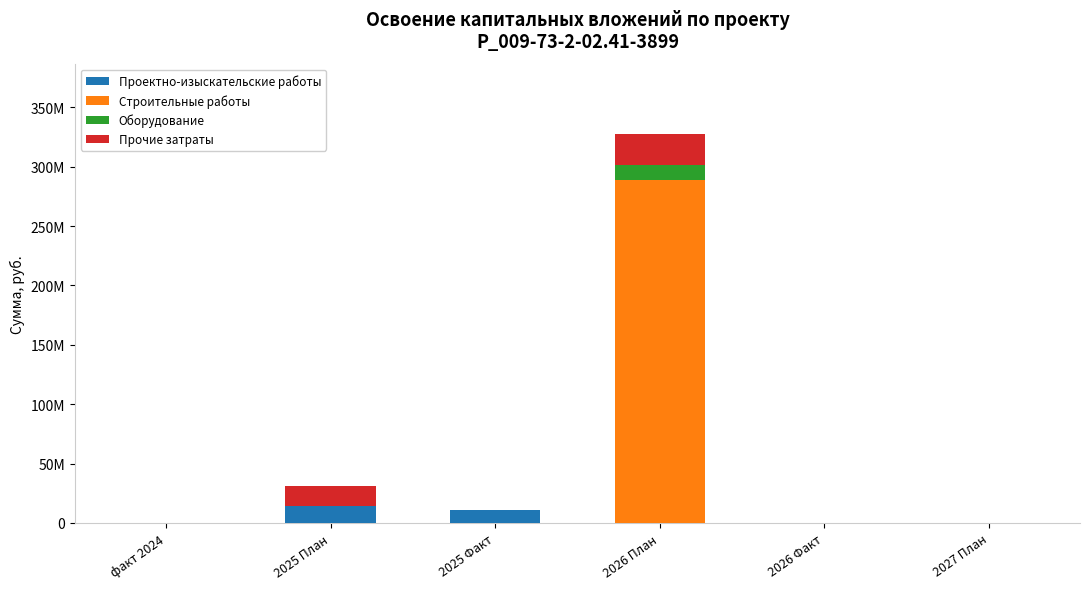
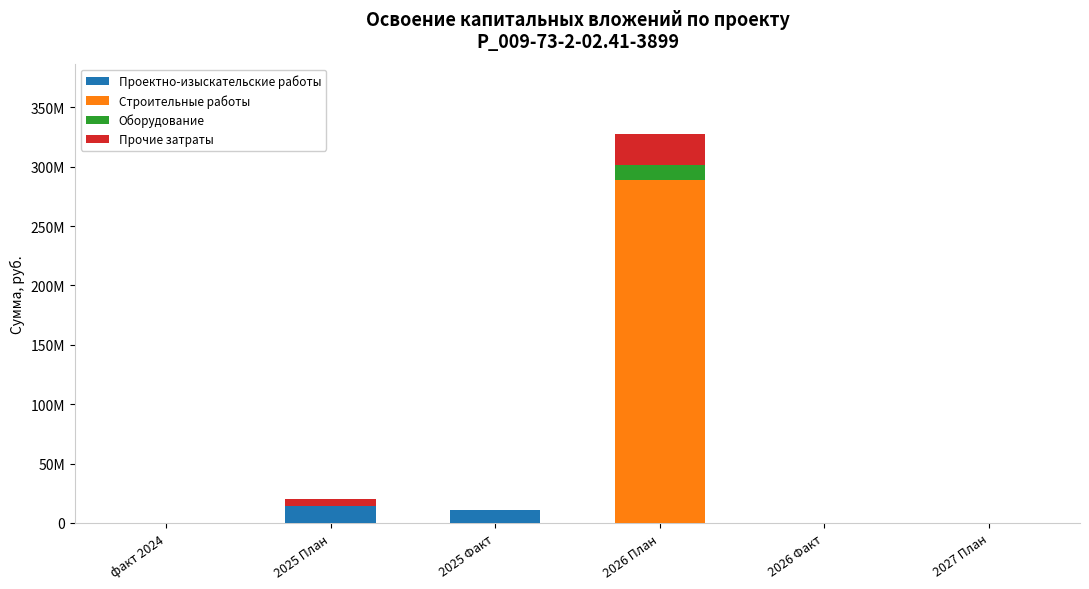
Прочие затраты, 2025 План: 17000000 -> 6000000
